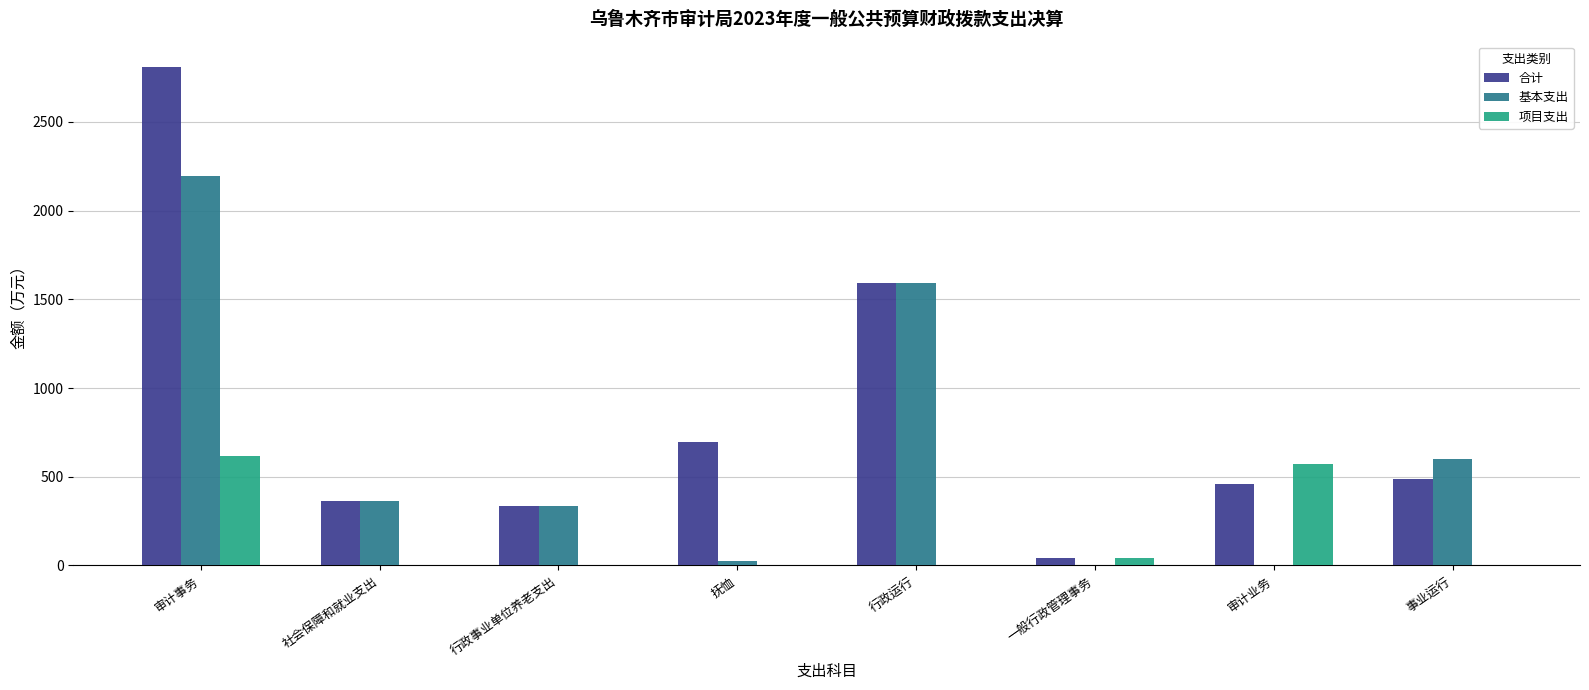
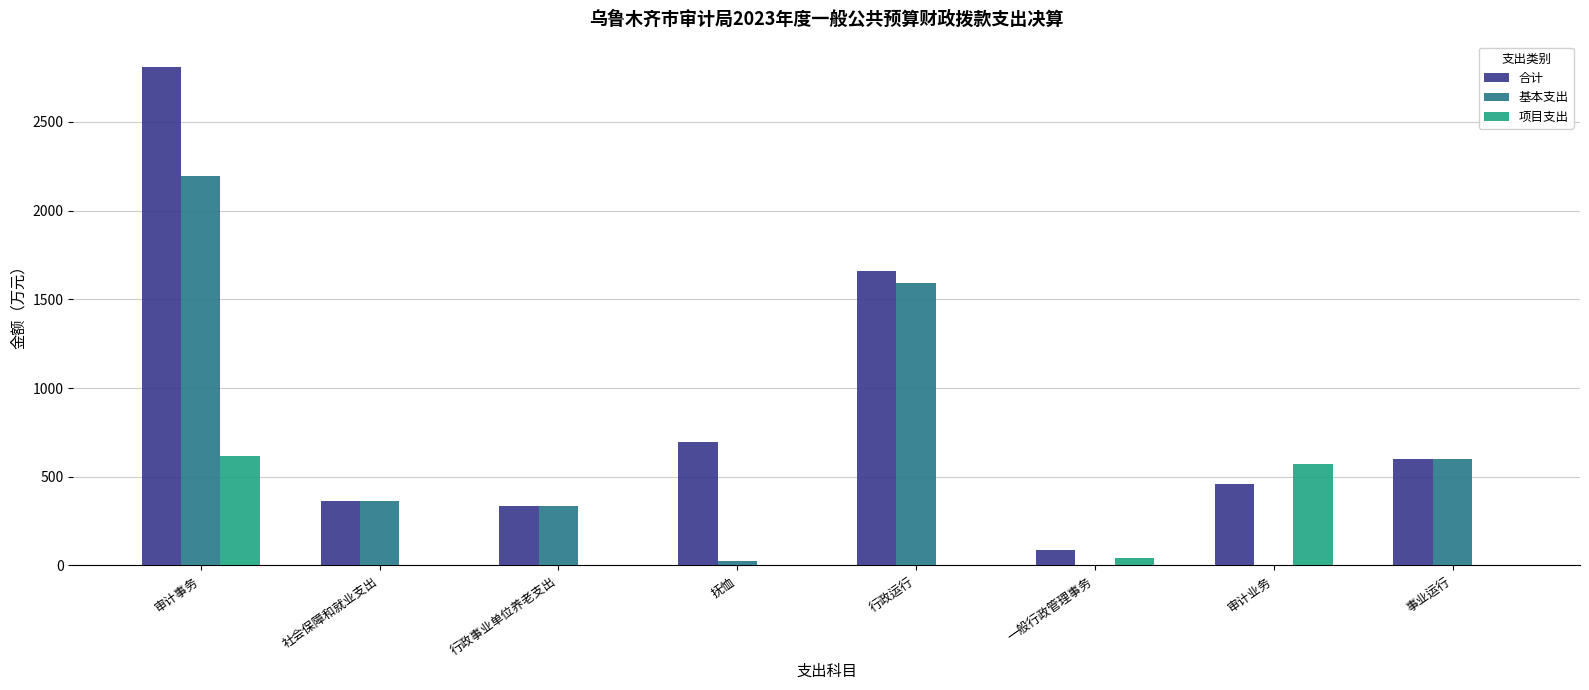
合计, 行政运行: 1590 -> 1660
合计, 一般行政管理事务: 40 -> 90
合计, 事业运行: 490 -> 600
